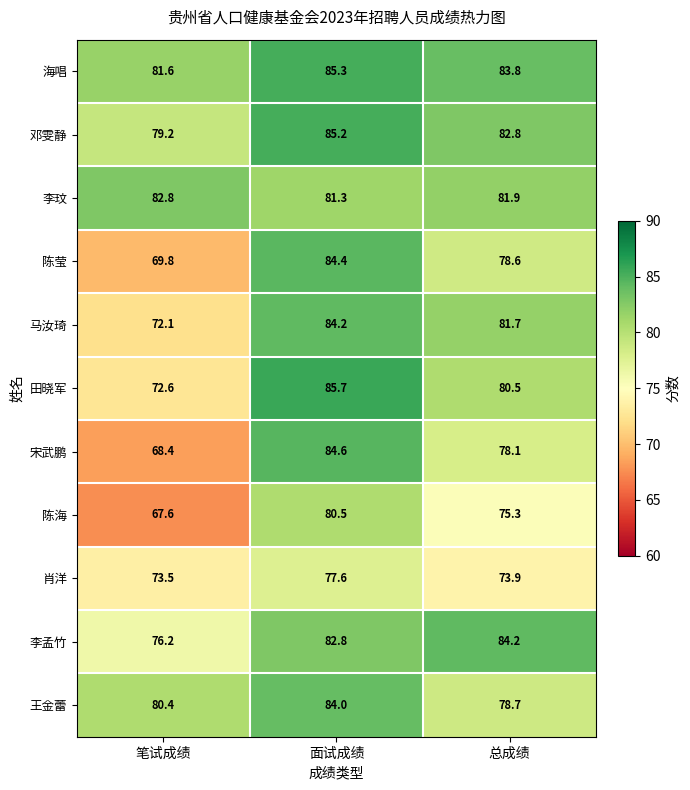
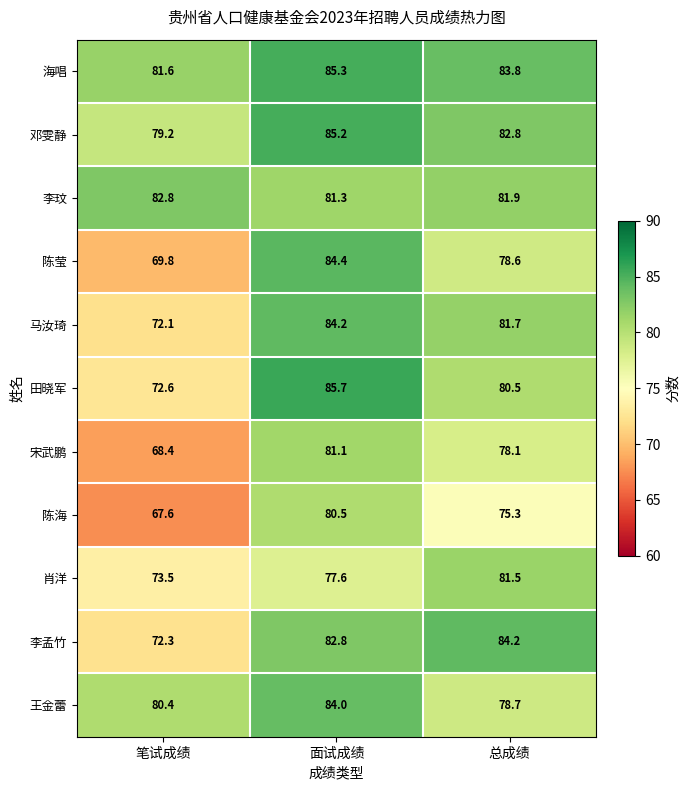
宋武鹏, 面试成绩: 84.6 -> 81.1
肖洋, 总成绩: 73.9 -> 81.5
李孟竹, 笔试成绩: 76.2 -> 72.3
